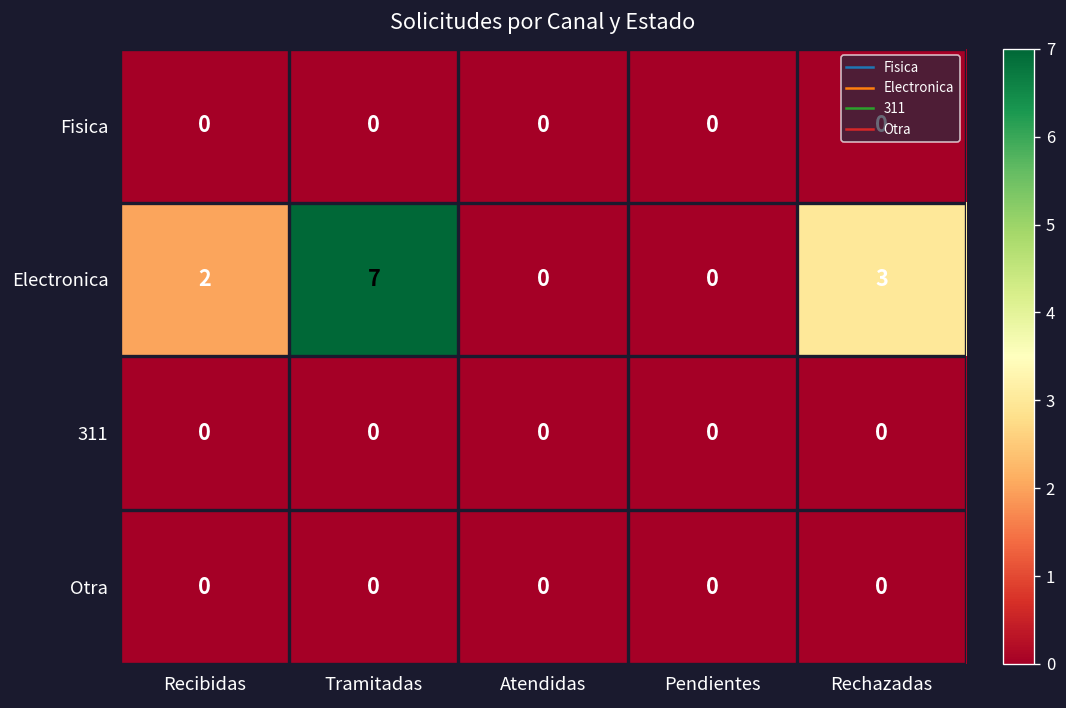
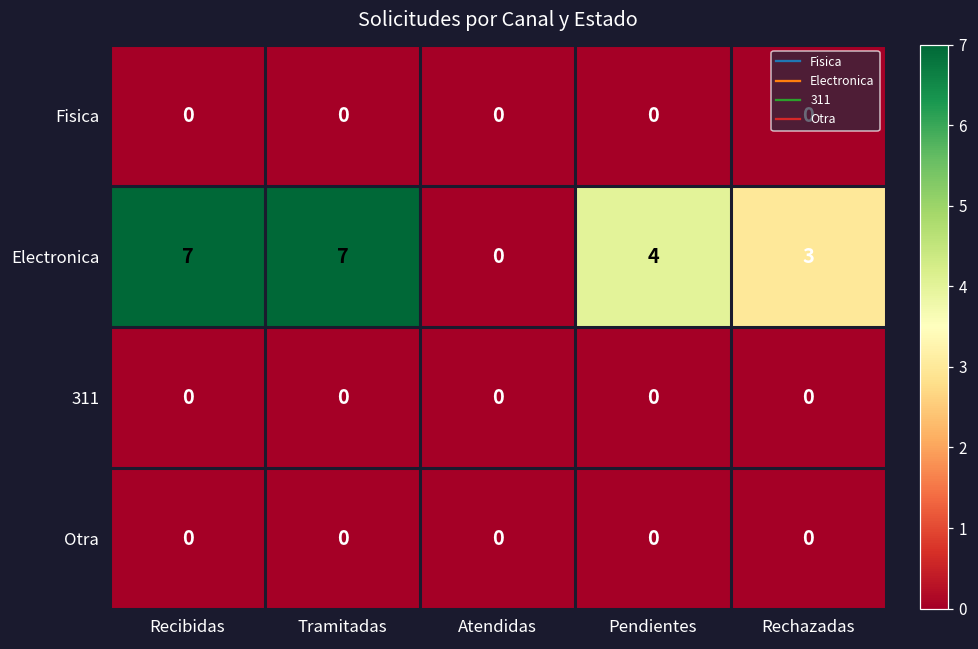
Electronica, Recibidas: 2 -> 7
Electronica, Pendientes: 0 -> 4
